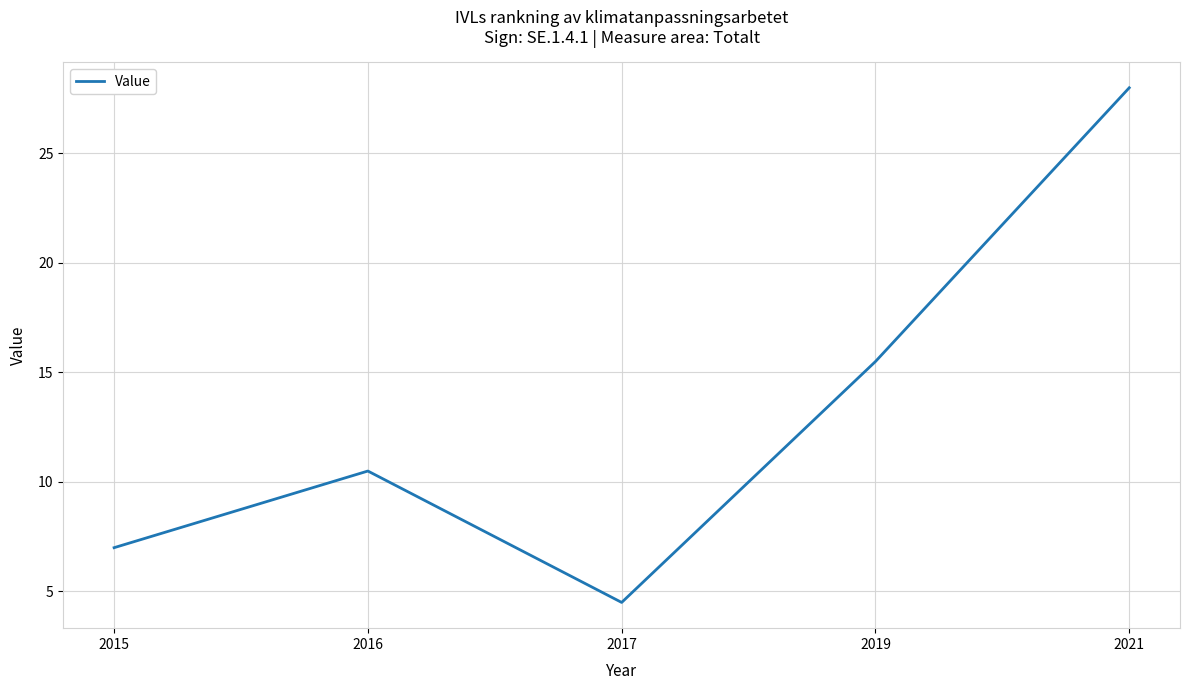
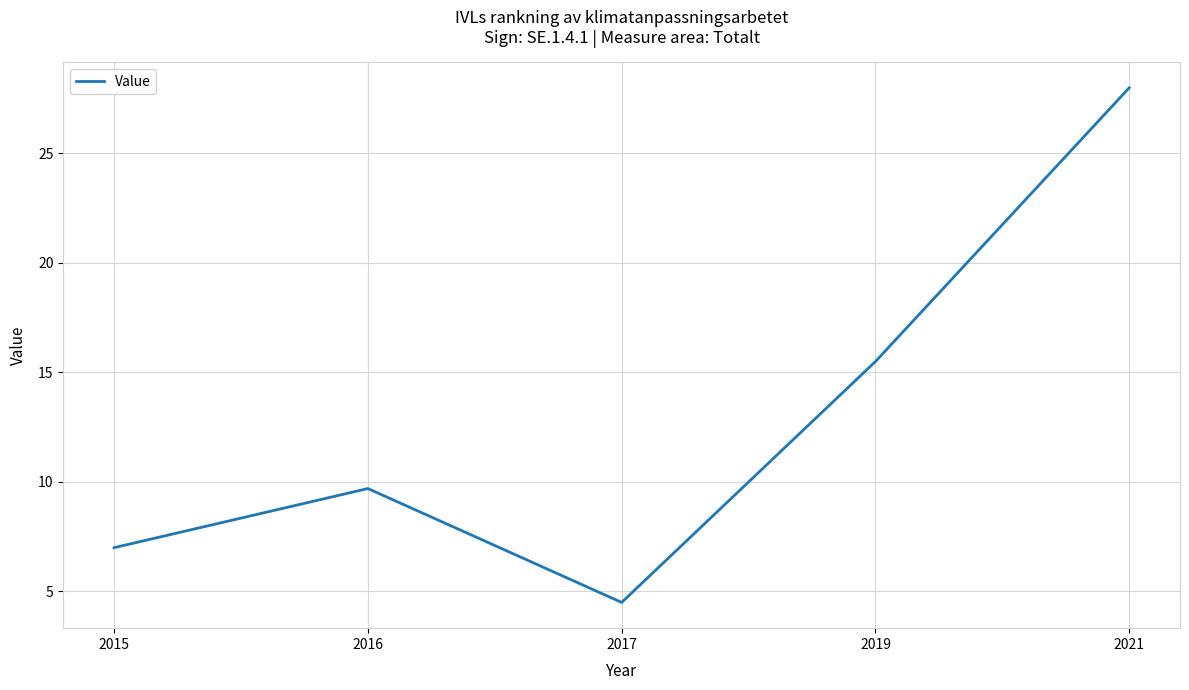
2016: 10.5 -> 9.7
